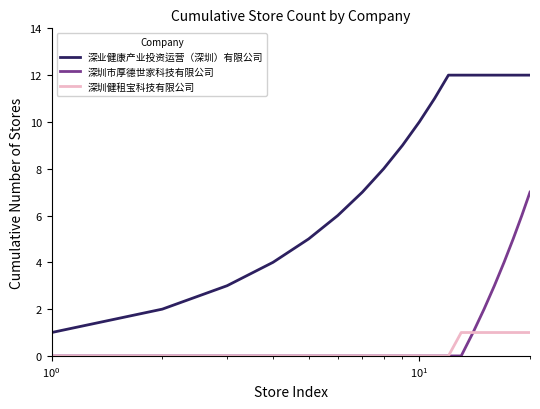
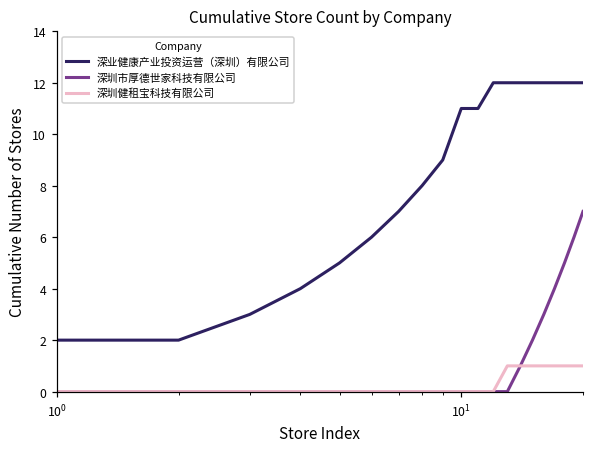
深业健康产业投资运营（深圳）有限公司, 10^0: 1 -> 2
深业健康产业投资运营（深圳）有限公司, 10^1: 10 -> 11
